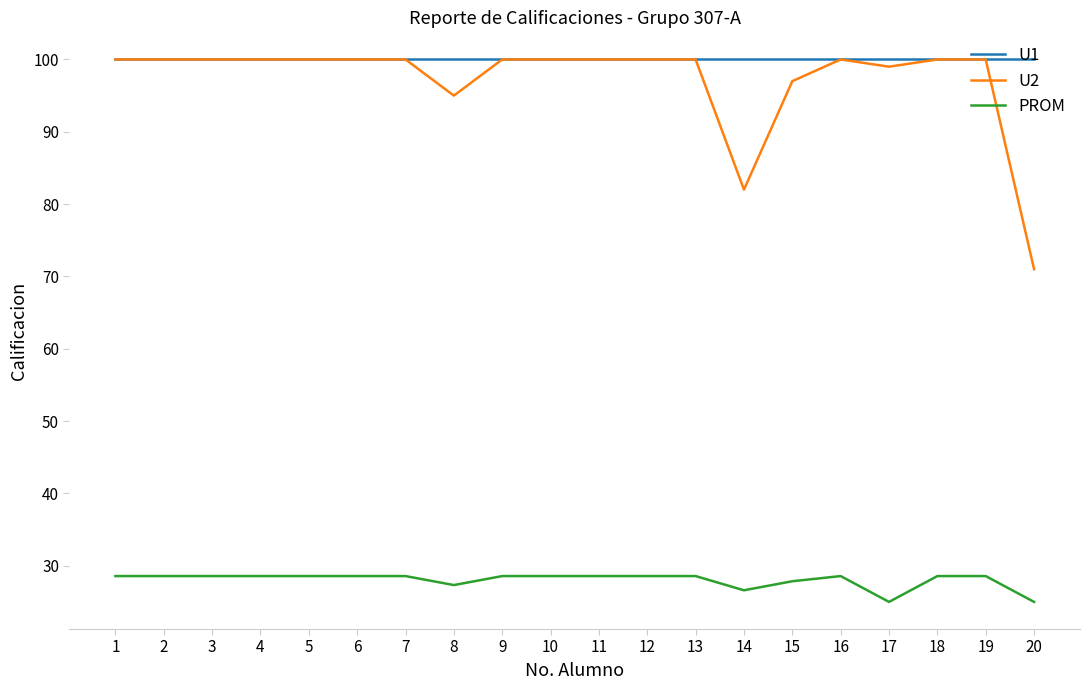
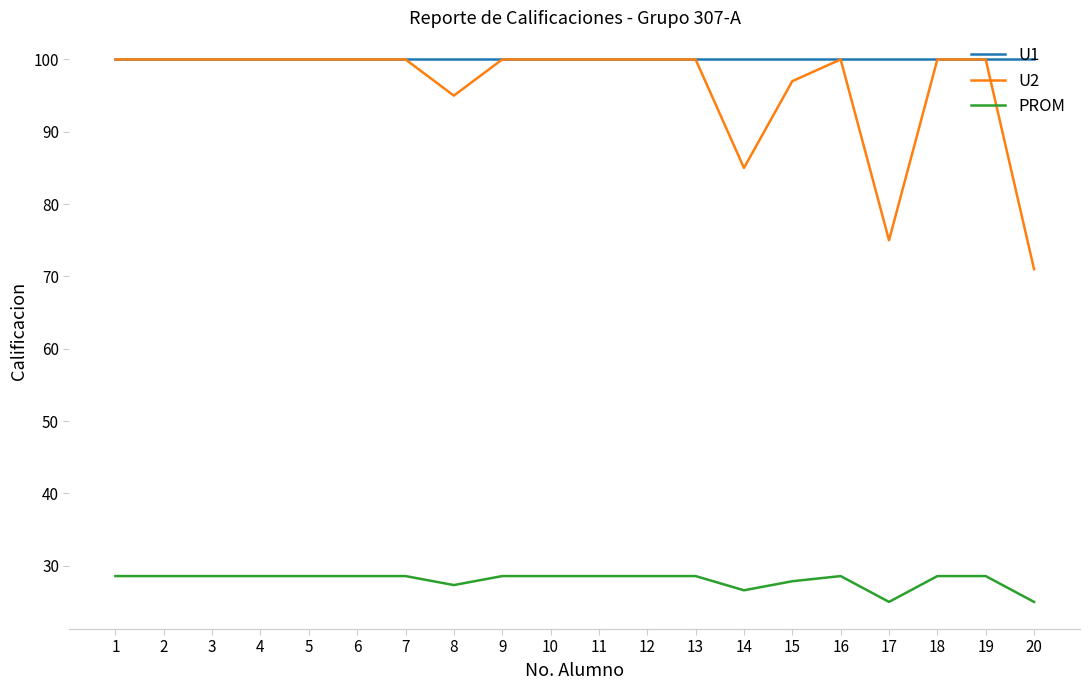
U2, 14: 82 -> 85
U2, 17: 99 -> 75
